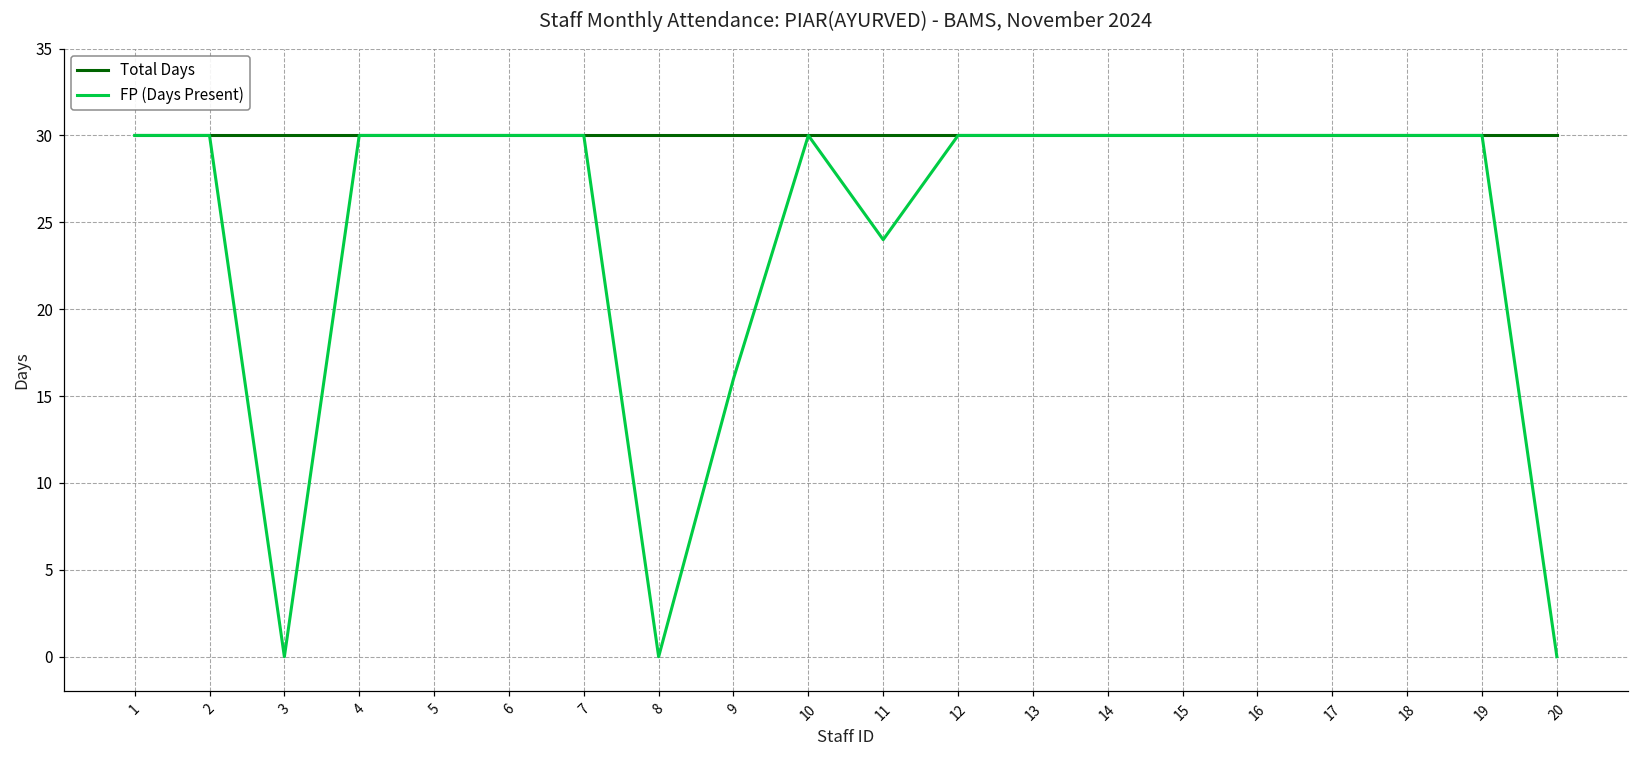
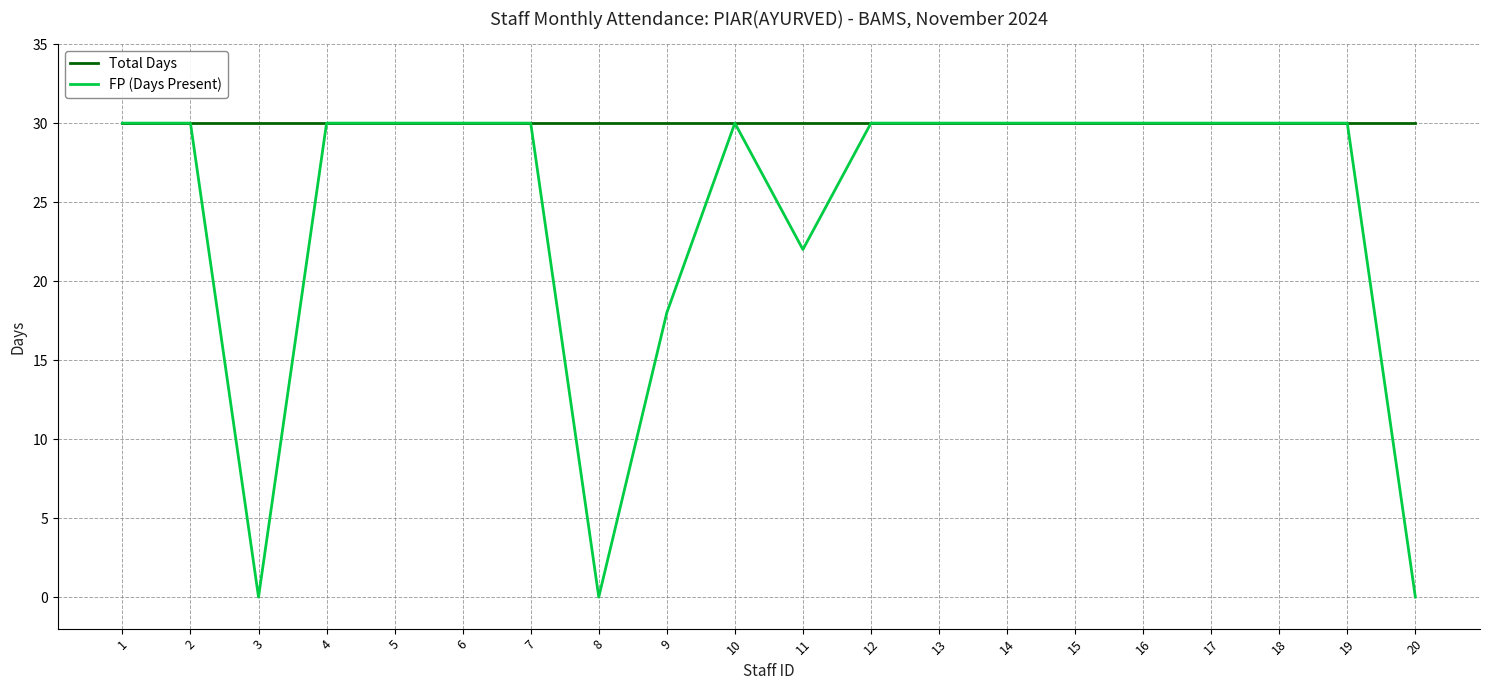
FP (Days Present), 9: 16 -> 18
FP (Days Present), 11: 24 -> 22
